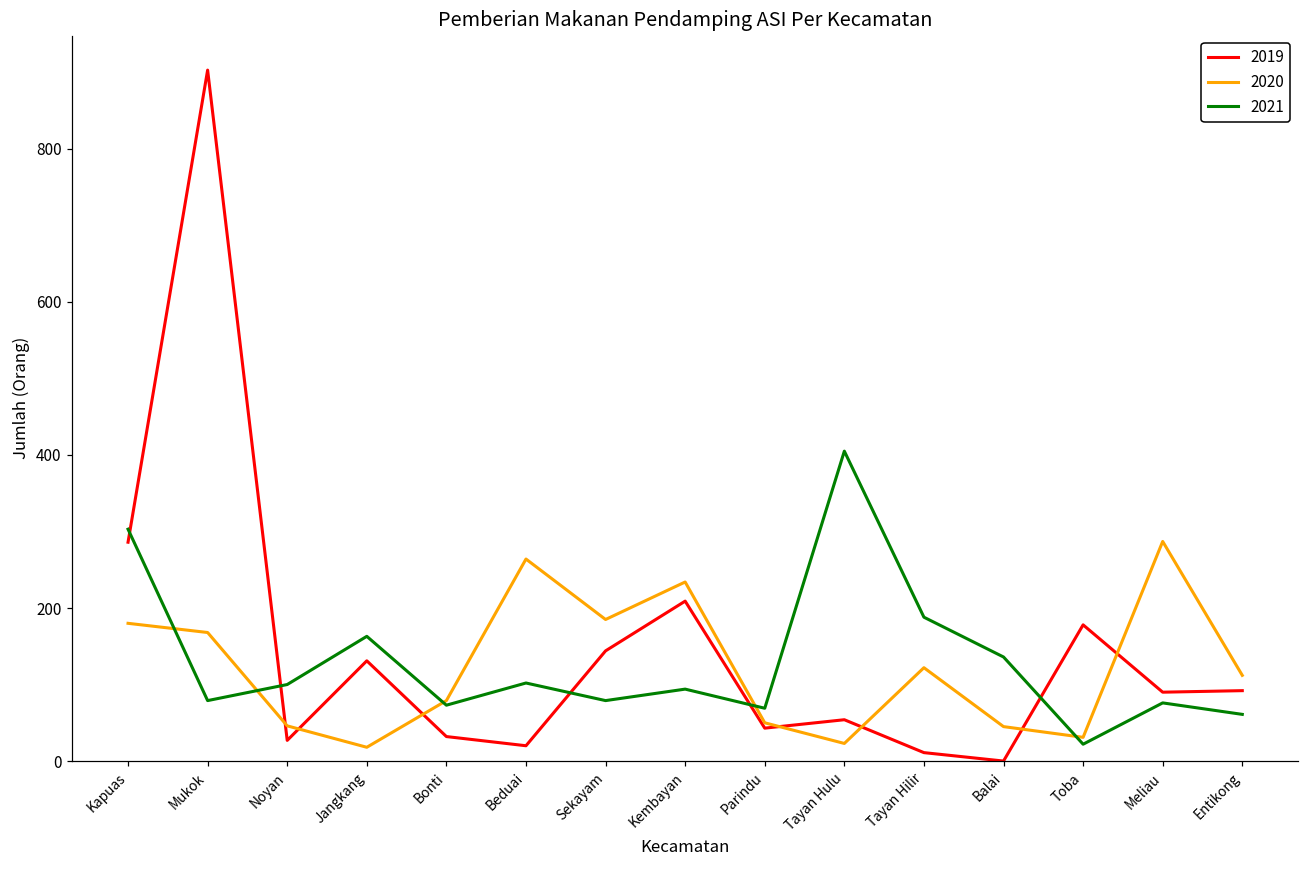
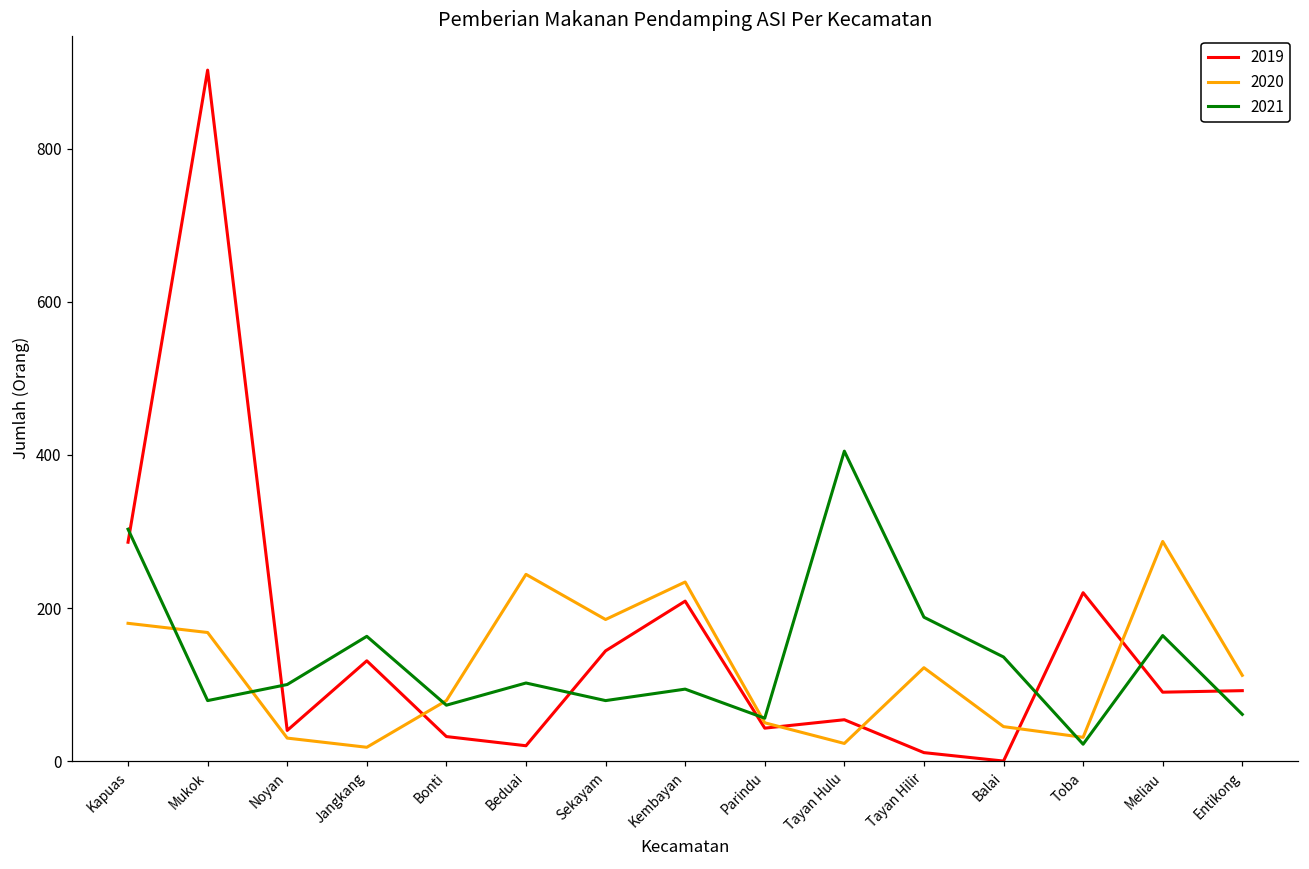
2019, Noyan: 30 -> 40
2020, Noyan: 50 -> 30
2020, Beduai: 260 -> 240
2021, Parindu: 70 -> 60
2019, Toba: 180 -> 220
2021, Meliau: 80 -> 160
